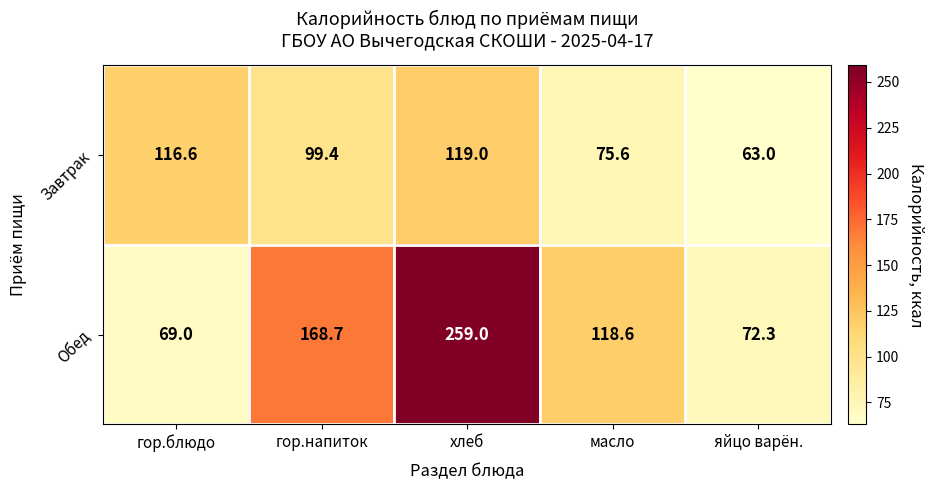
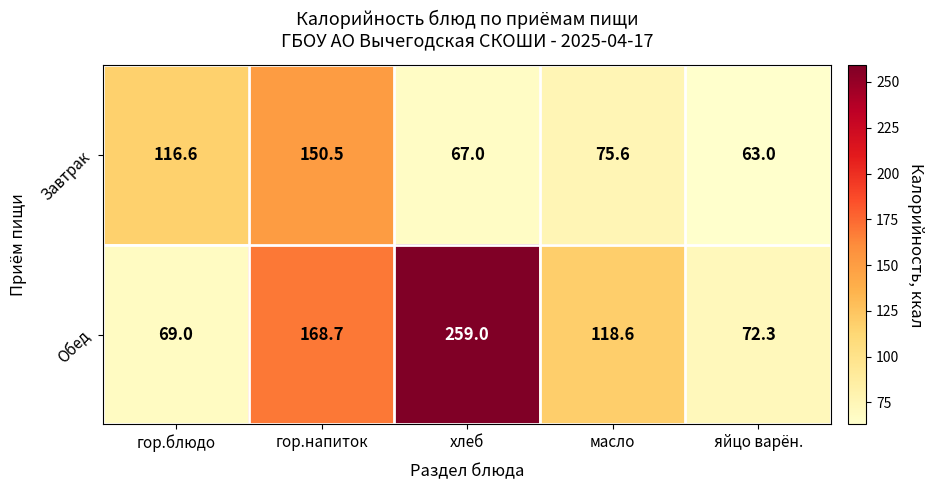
Завтрак, гор.напиток: 99.4 -> 150.5
Завтрак, хлеб: 119.0 -> 67.0
